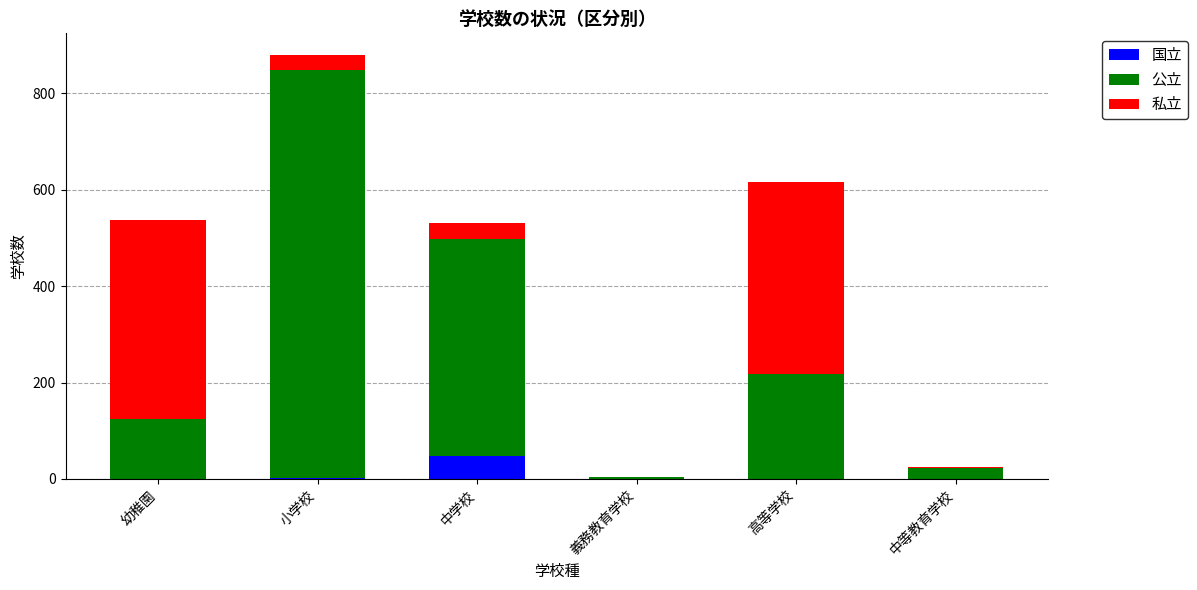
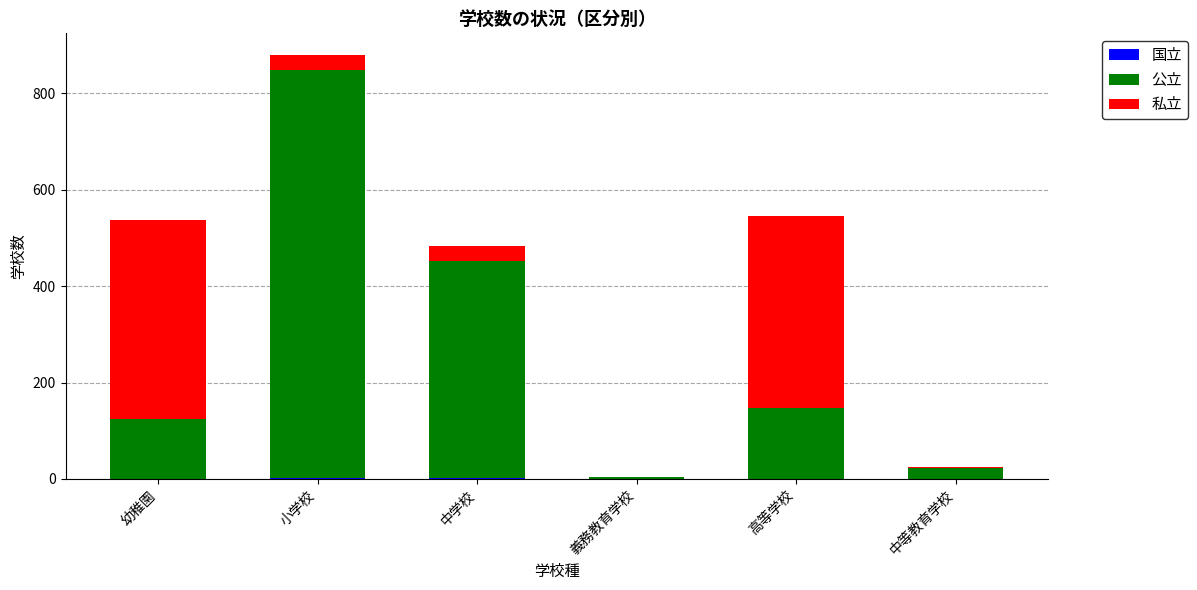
国立, 中学校: 50 -> 0
公立, 高等学校: 220 -> 150
